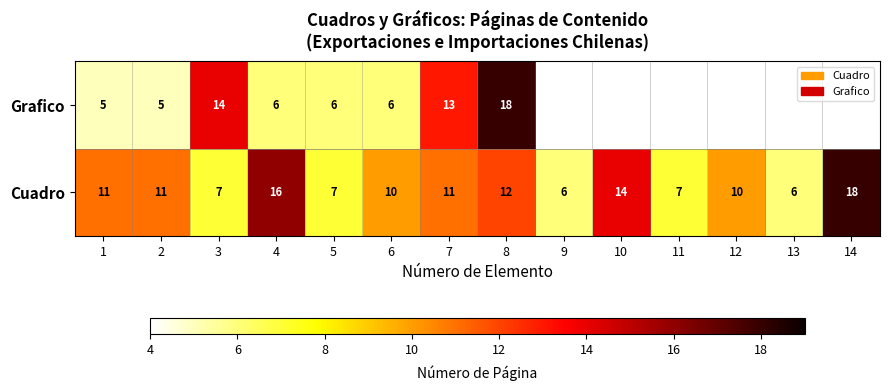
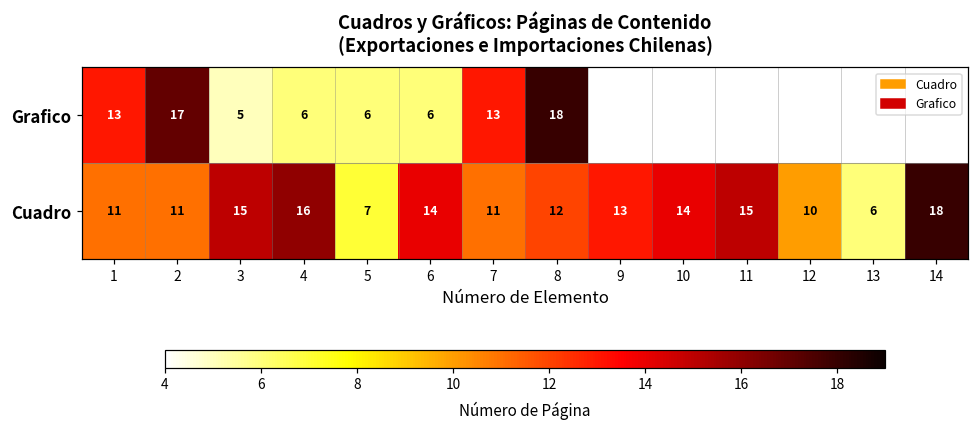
Grafico, 1: 5 -> 13
Grafico, 2: 5 -> 17
Grafico, 3: 14 -> 5
Cuadro, 3: 7 -> 15
Cuadro, 6: 10 -> 14
Cuadro, 9: 6 -> 13
Cuadro, 11: 7 -> 15
